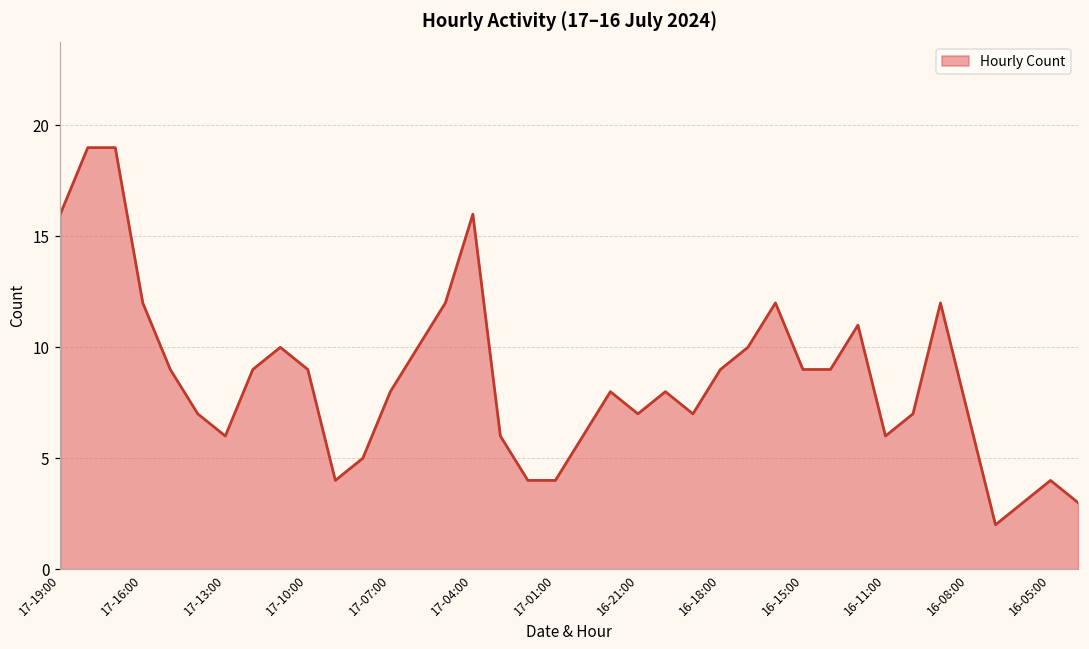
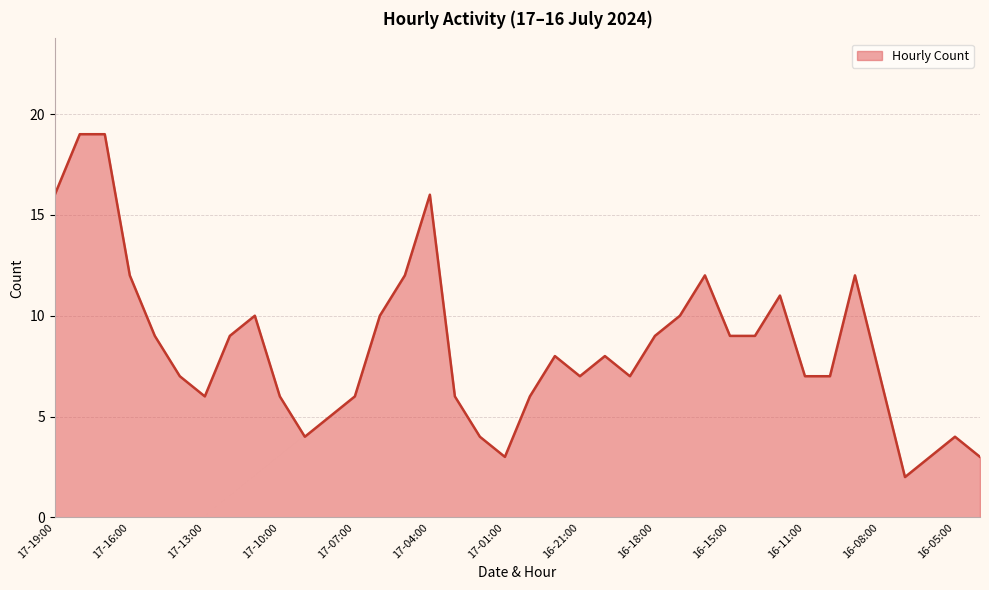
17-10:00: 9 -> 6
17-07:00: 8 -> 6
17-01:00: 4 -> 3
16-11:00: 6 -> 7
